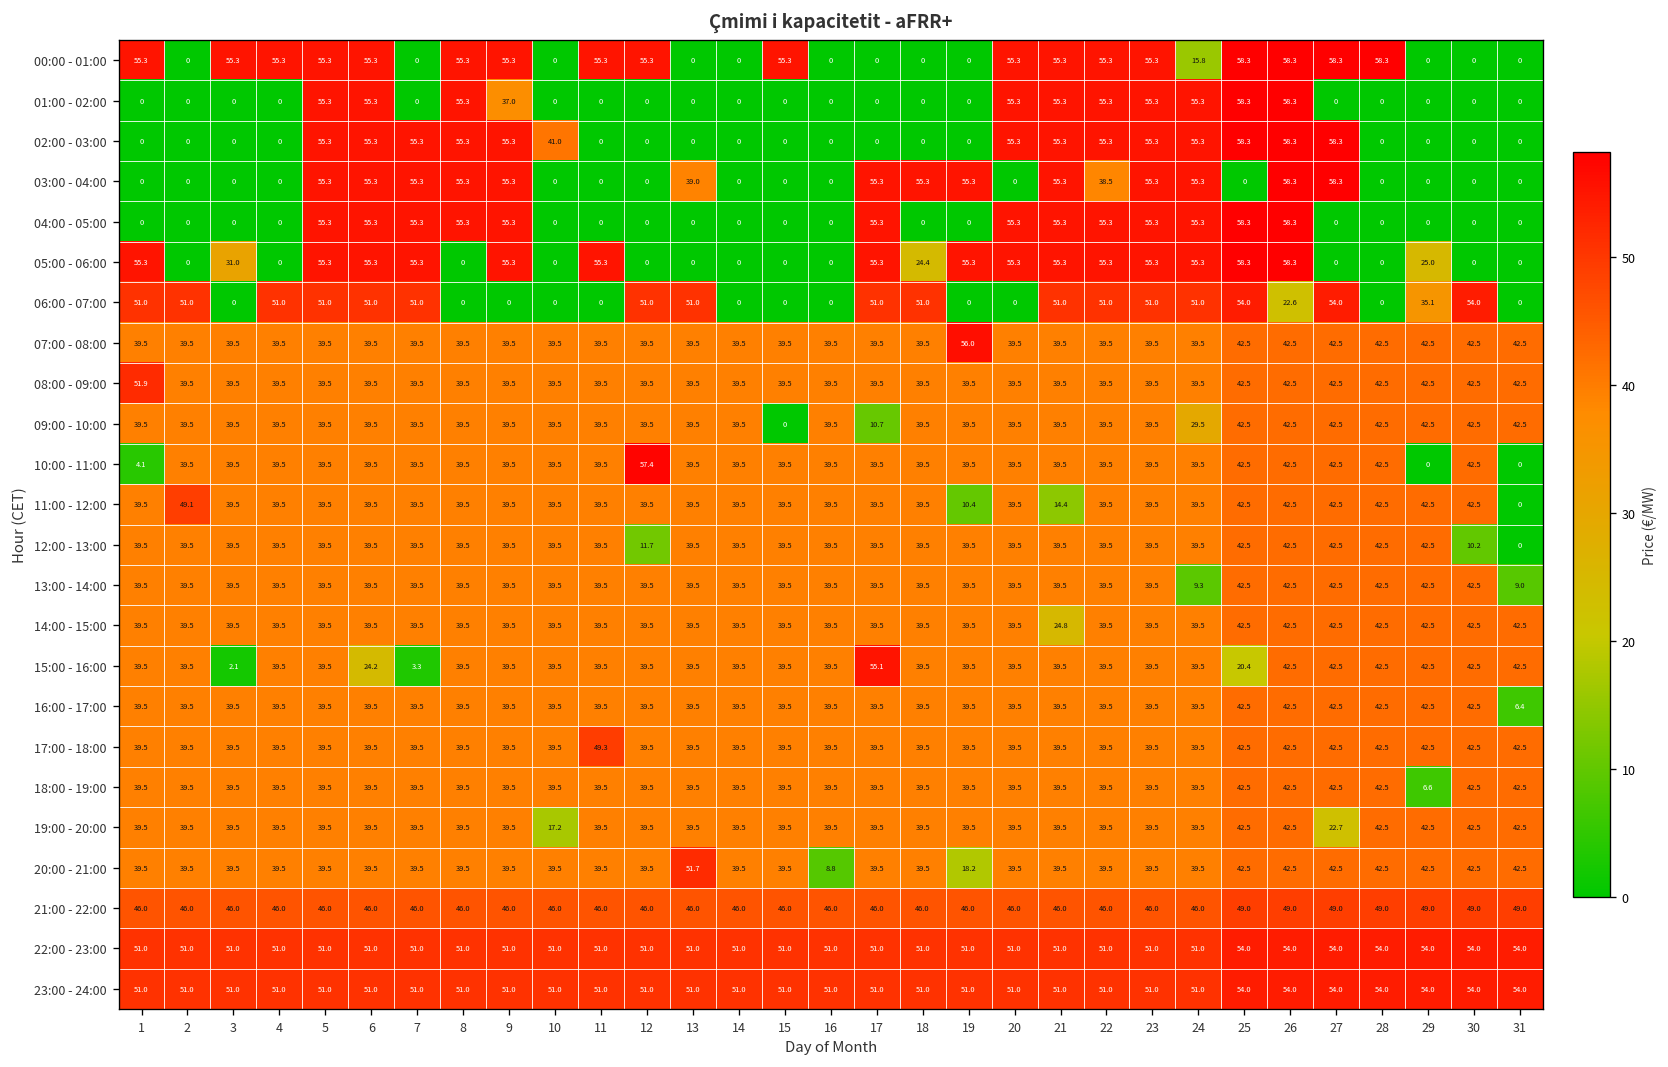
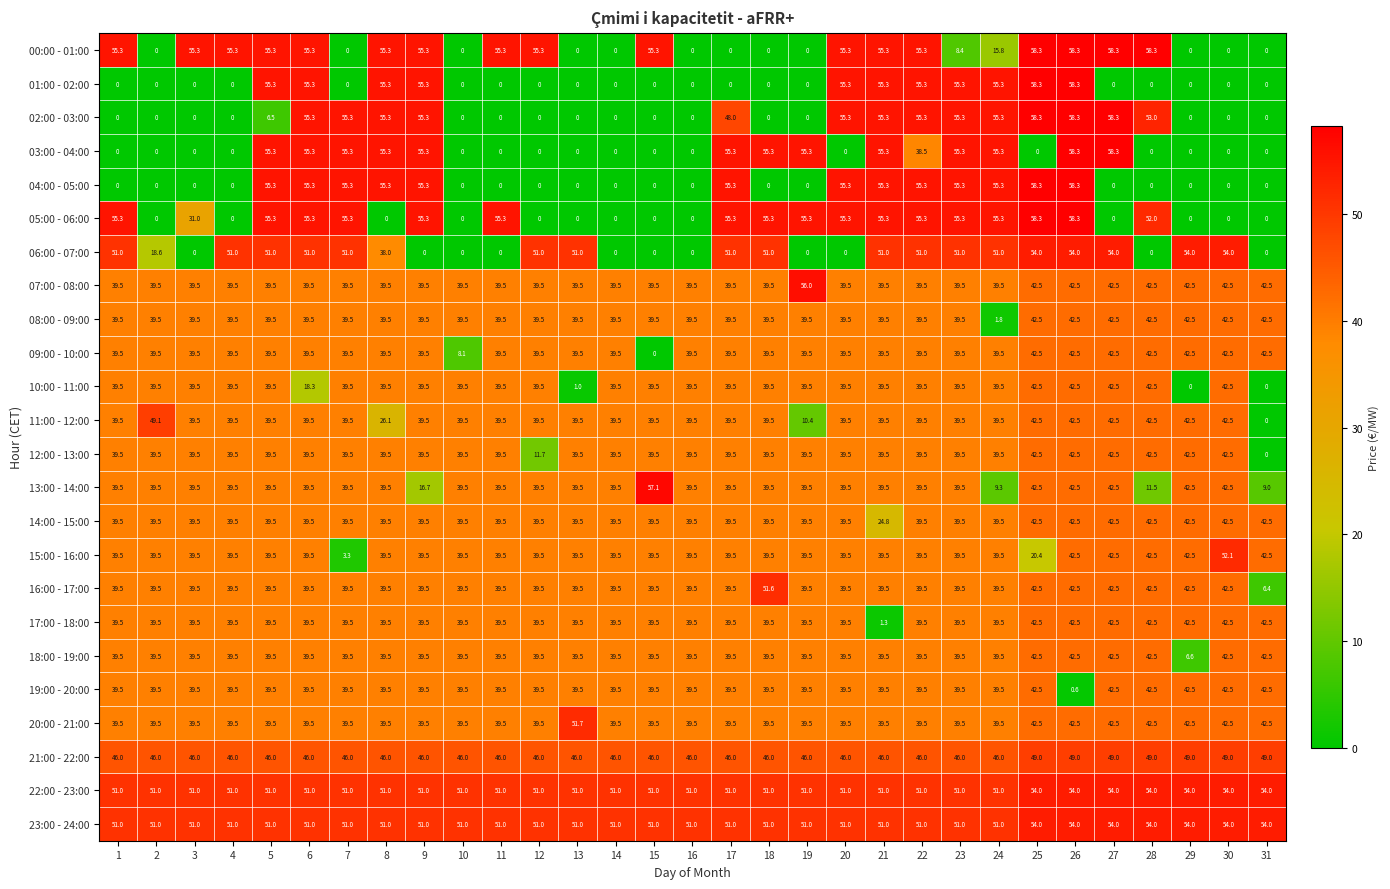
00:00 - 01:00, 23: 55.3 -> 8.4
01:00 - 02:00, 9: 37.0 -> 55.3
02:00 - 03:00, 5: 55.3 -> 6.5
02:00 - 03:00, 10: 41.0 -> 0
02:00 - 03:00, 17: 0 -> 48.0
02:00 - 03:00, 28: 0 -> 53.0
03:00 - 04:00, 13: 39.0 -> 0
05:00 - 06:00, 18: 24.4 -> 55.3
05:00 - 06:00, 28: 0 -> 52.0
05:00 - 06:00, 29: 25.0 -> 0
06:00 - 07:00, 2: 51.0 -> 18.6
06:00 - 07:00, 8: 0 -> 38.0
06:00 - 07:00, 26: 22.6 -> 54.0
06:00 - 07:00, 29: 35.1 -> 54.0
08:00 - 09:00, 1: 51.9 -> 39.5
08:00 - 09:00, 24: 39.5 -> 1.8
09:00 - 10:00, 10: 39.5 -> 8.1
09:00 - 10:00, 17: 10.7 -> 39.5
09:00 - 10:00, 24: 29.5 -> 39.5
10:00 - 11:00, 1: 4.1 -> 39.5
10:00 - 11:00, 6: 39.5 -> 18.3
10:00 - 11:00, 12: 57.4 -> 39.5
10:00 - 11:00, 13: 39.5 -> 1.0
11:00 - 12:00, 8: 39.5 -> 26.1
11:00 - 12:00, 21: 14.4 -> 39.5
12:00 - 13:00, 30: 10.2 -> 42.5
13:00 - 14:00, 9: 39.5 -> 16.7
13:00 - 14:00, 15: 39.5 -> 57.1
13:00 - 14:00, 28: 42.5 -> 11.5
15:00 - 16:00, 3: 2.1 -> 39.5
15:00 - 16:00, 6: 24.2 -> 39.5
15:00 - 16:00, 17: 55.1 -> 39.5
15:00 - 16:00, 30: 42.5 -> 52.1
16:00 - 17:00, 18: 39.5 -> 51.6
17:00 - 18:00, 11: 49.3 -> 39.5
17:00 - 18:00, 21: 39.5 -> 1.3
19:00 - 20:00, 10: 17.2 -> 39.5
19:00 - 20:00, 26: 42.5 -> 0.6
19:00 - 20:00, 27: 22.7 -> 42.5
20:00 - 21:00, 16: 8.8 -> 39.5
20:00 - 21:00, 19: 18.2 -> 39.5
